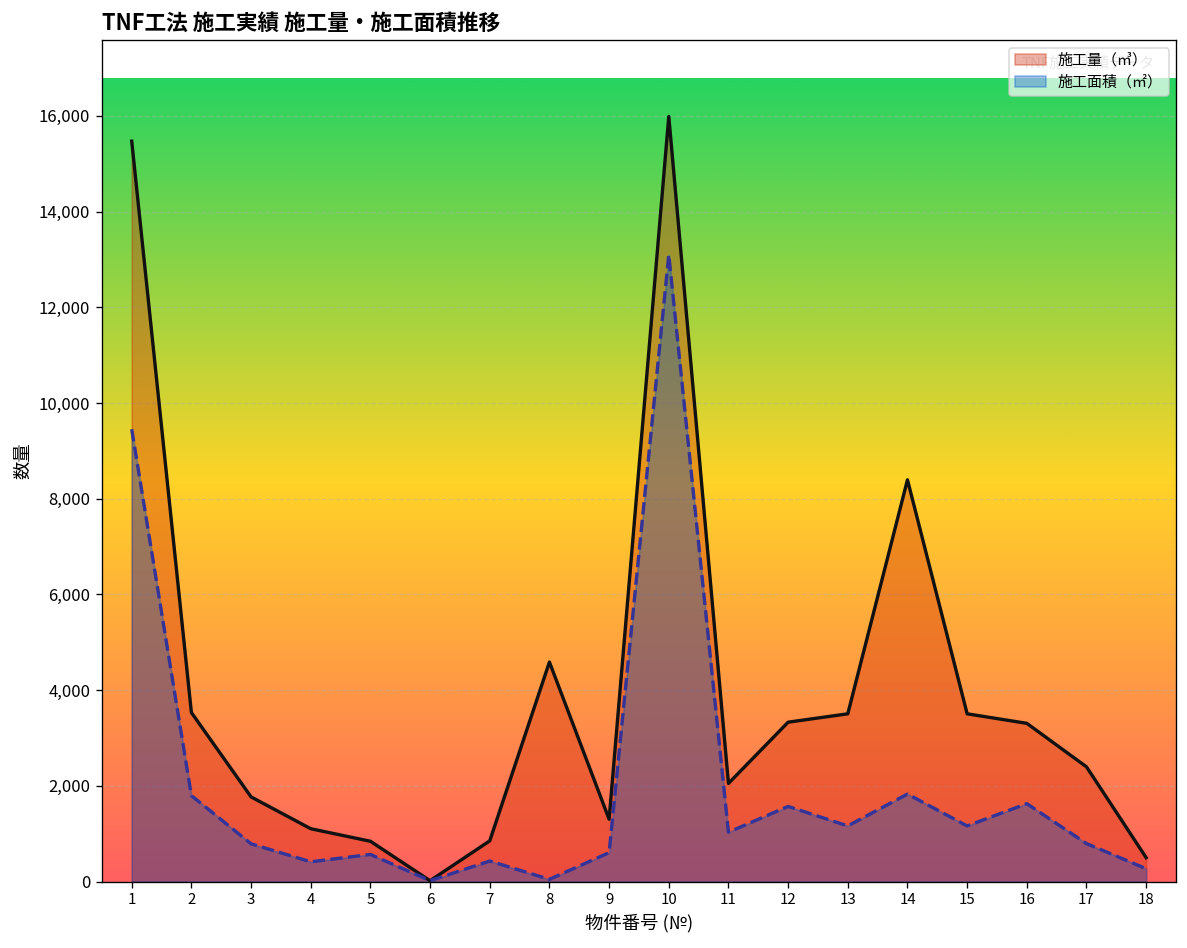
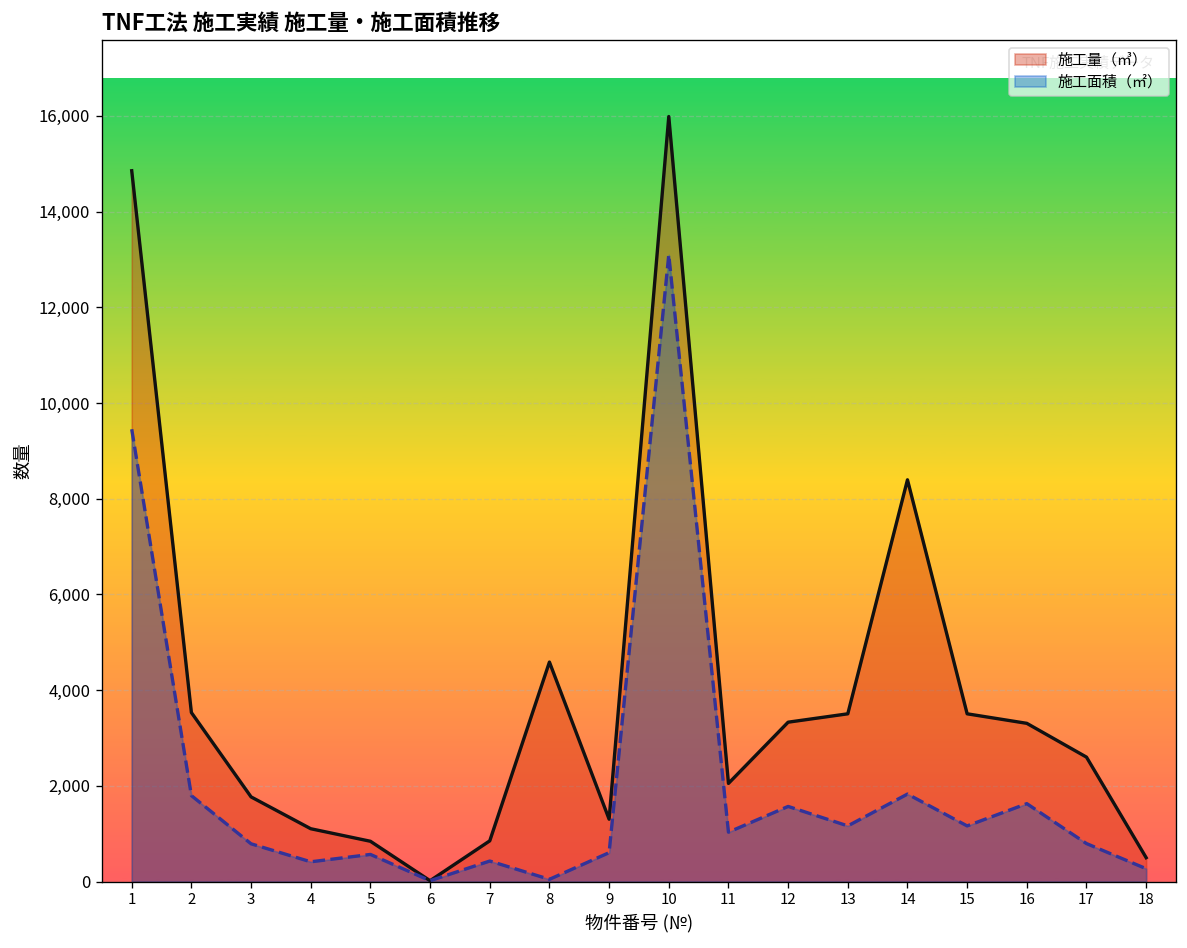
施工量（㎥）, 1: 15,500 -> 14,900
施工量（㎥）, 17: 2,400 -> 2,600
